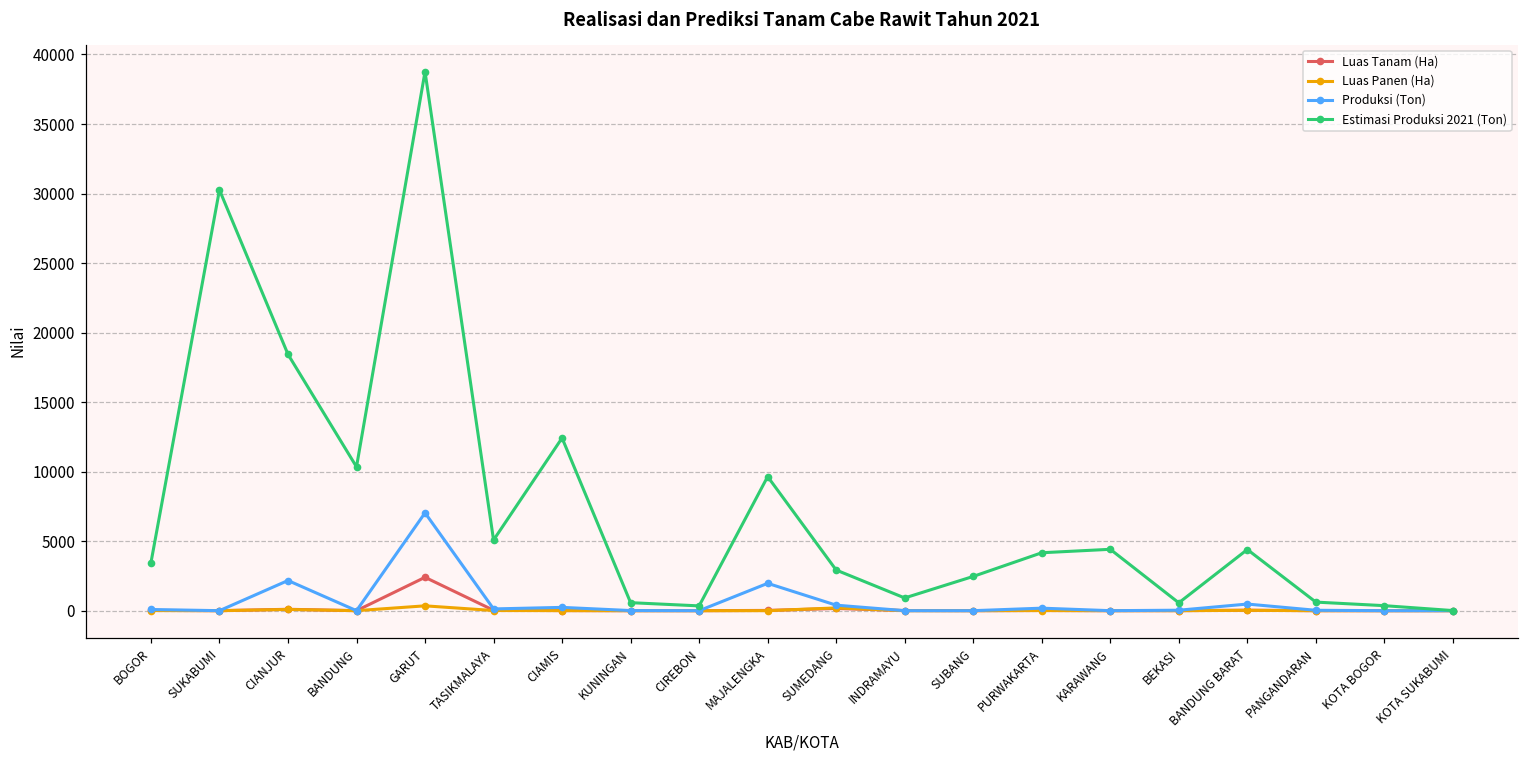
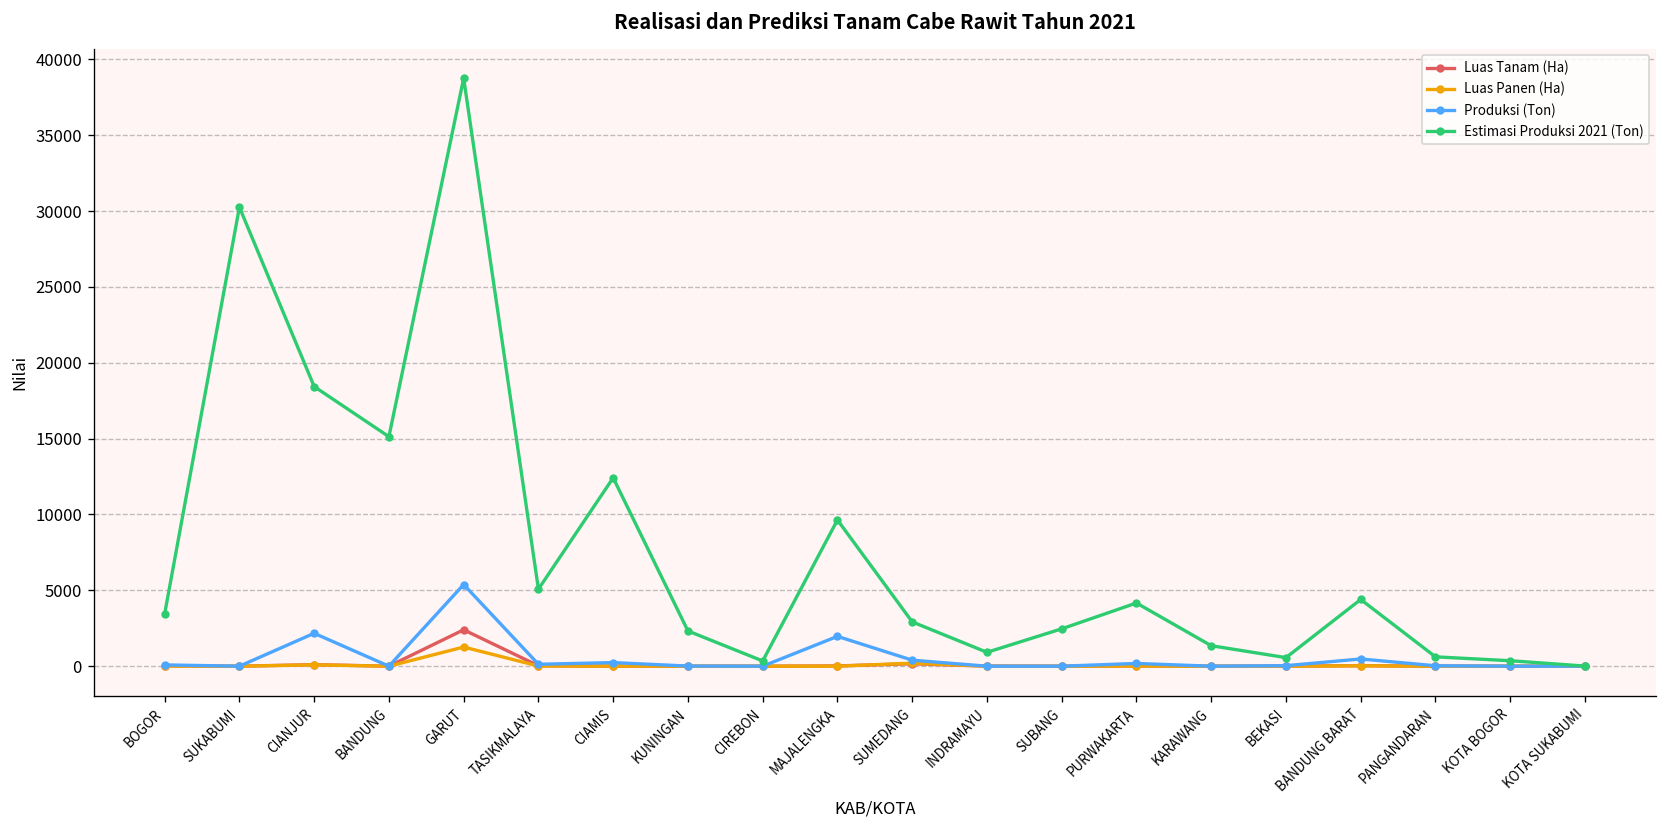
Estimasi Produksi 2021 (Ton), BANDUNG: 10300 -> 15100
Luas Panen (Ha), GARUT: 300 -> 1300
Produksi (Ton), GARUT: 7000 -> 5400
Estimasi Produksi 2021 (Ton), KUNINGAN: 600 -> 2300
Estimasi Produksi 2021 (Ton), KARAWANG: 4400 -> 1400
